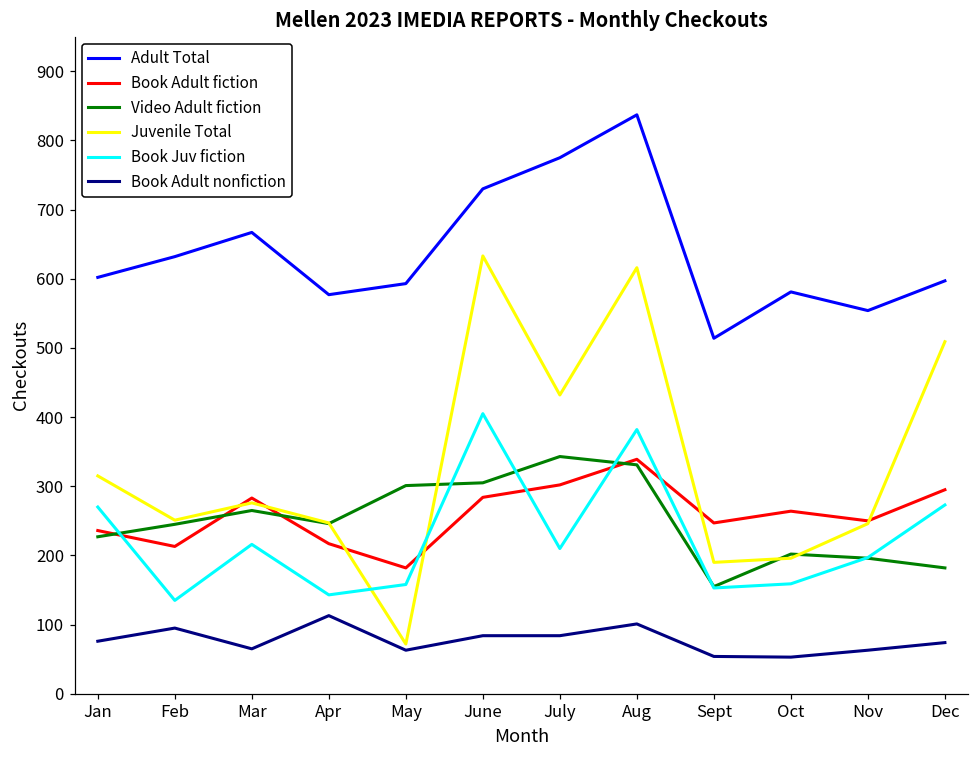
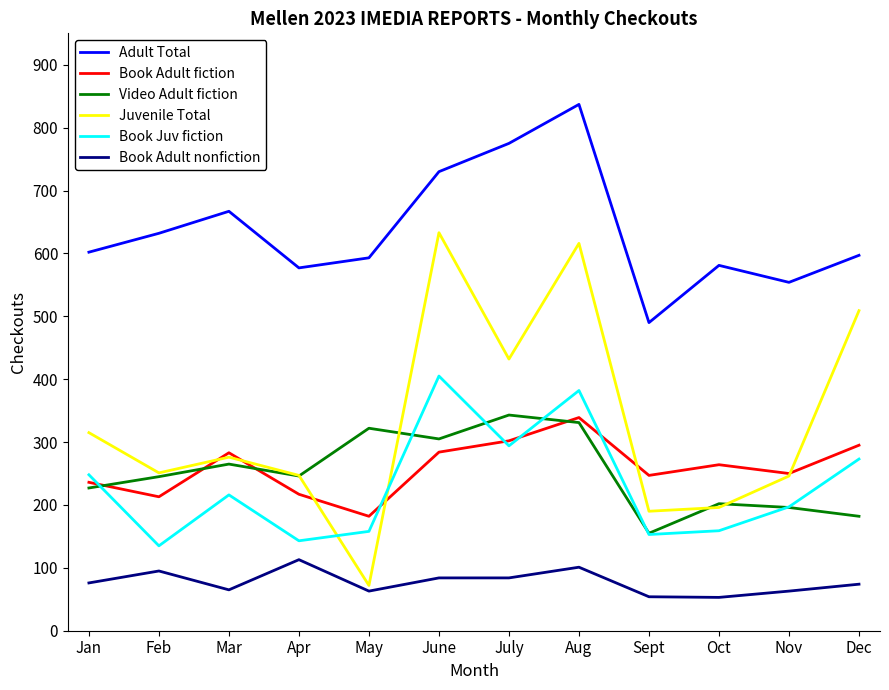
Book Juv fiction, Jan: 270 -> 250
Video Adult fiction, May: 300 -> 320
Book Juv fiction, July: 210 -> 290
Adult Total, Sept: 510 -> 490
